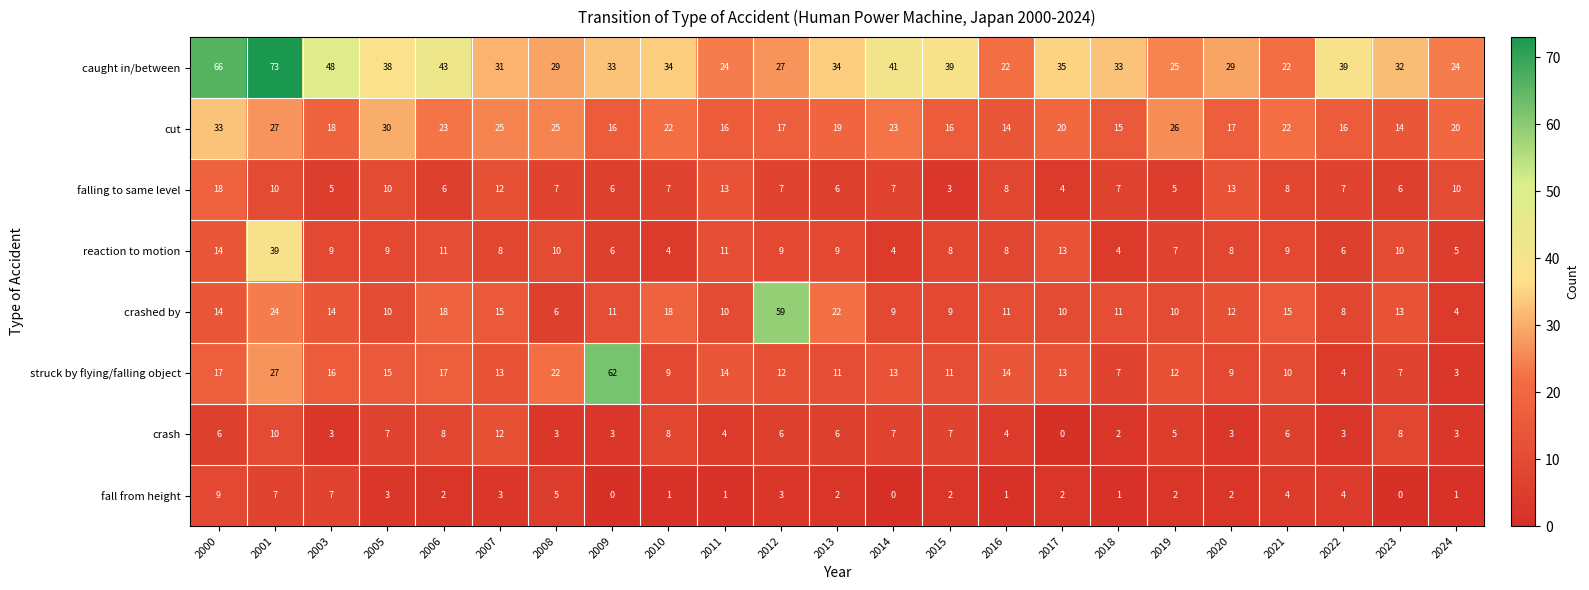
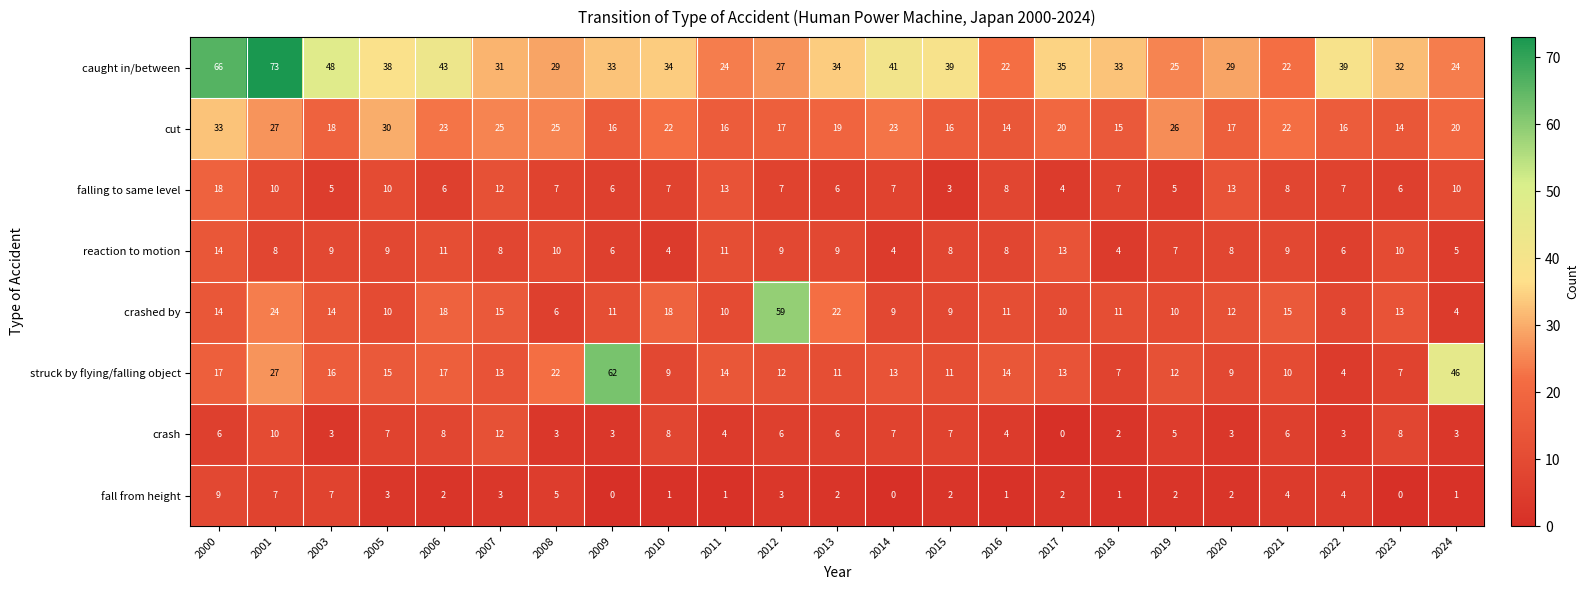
reaction to motion, 2001: 39 -> 8
struck by flying/falling object, 2024: 3 -> 46
